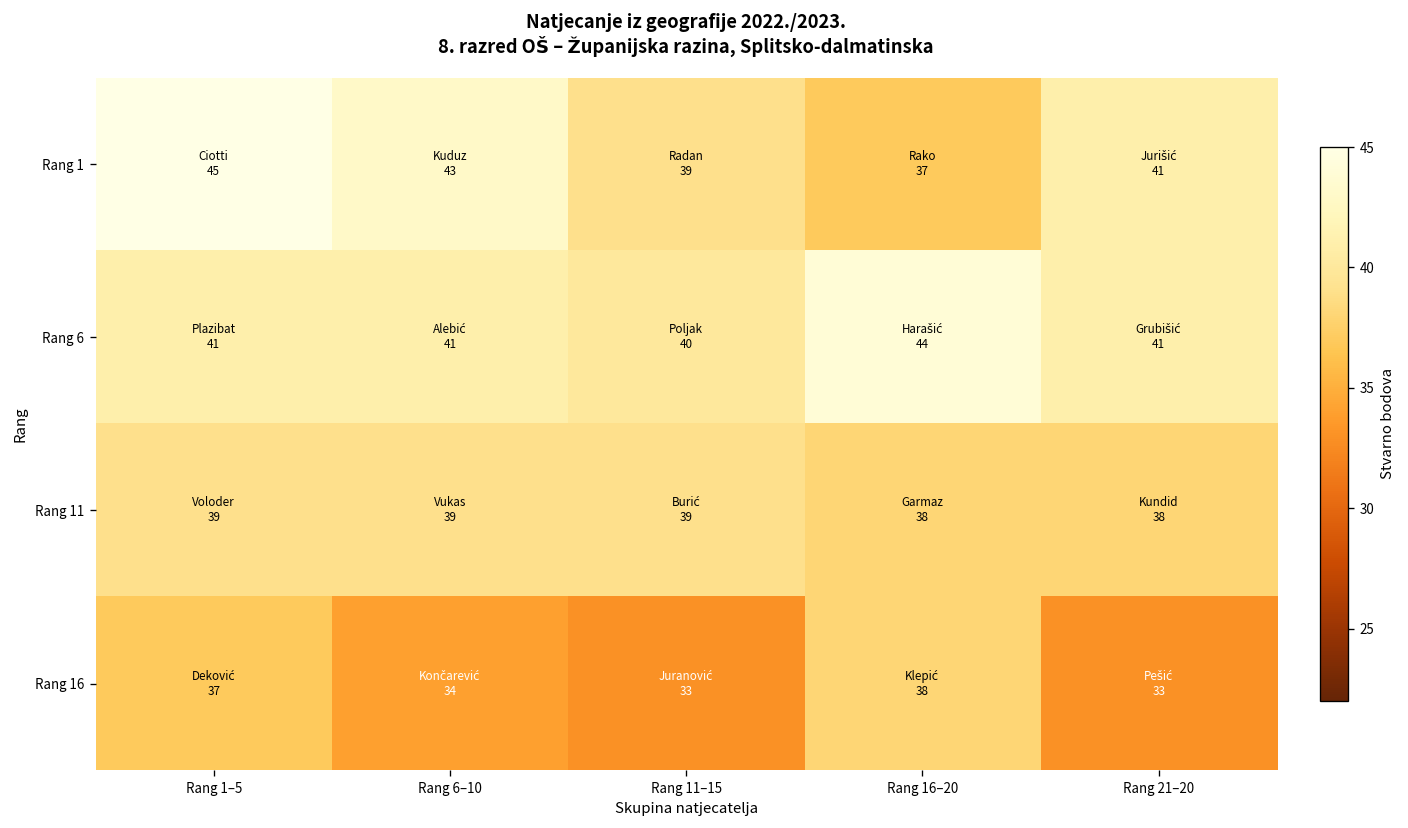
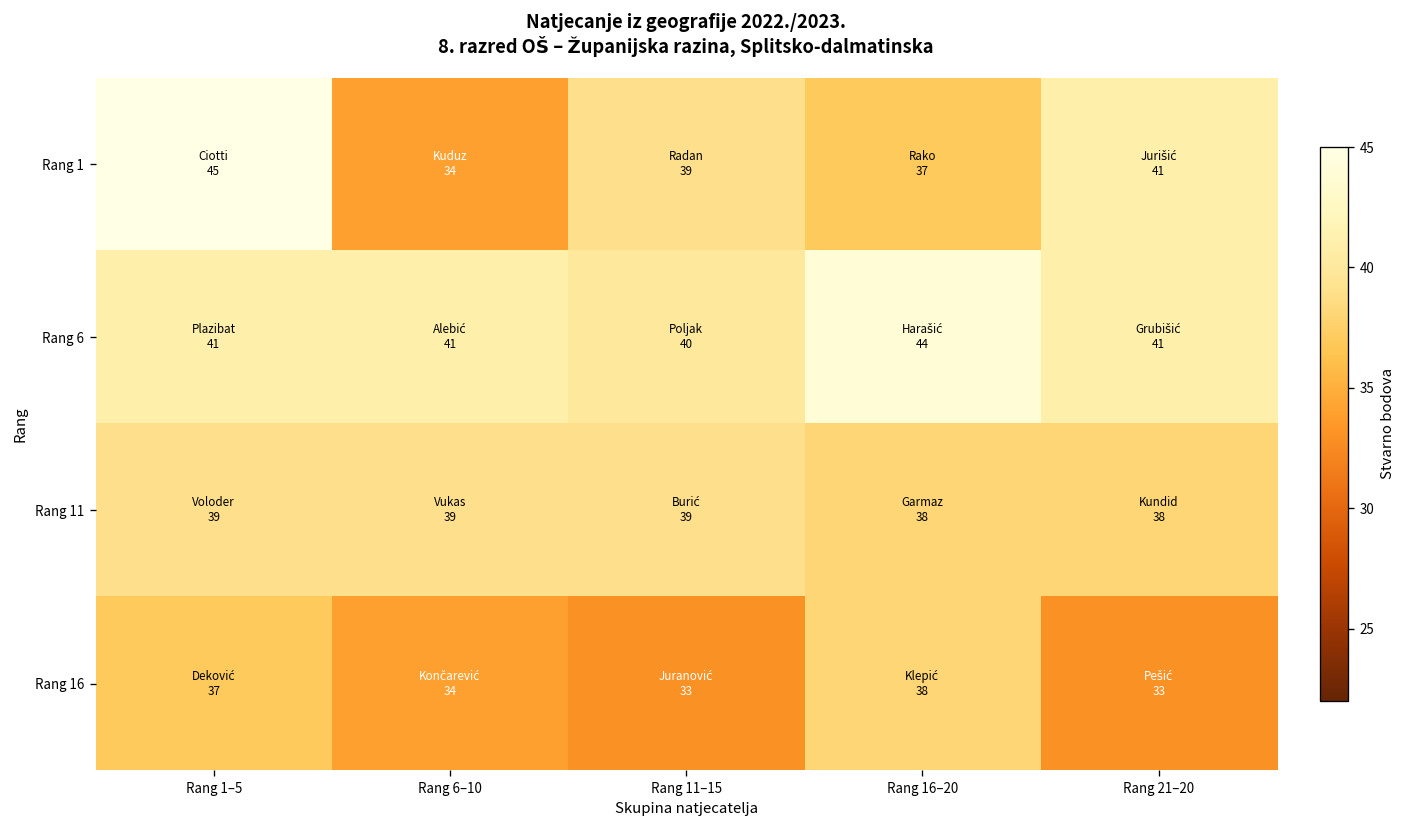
Rang 1, Rang 6–10: 43 -> 34
